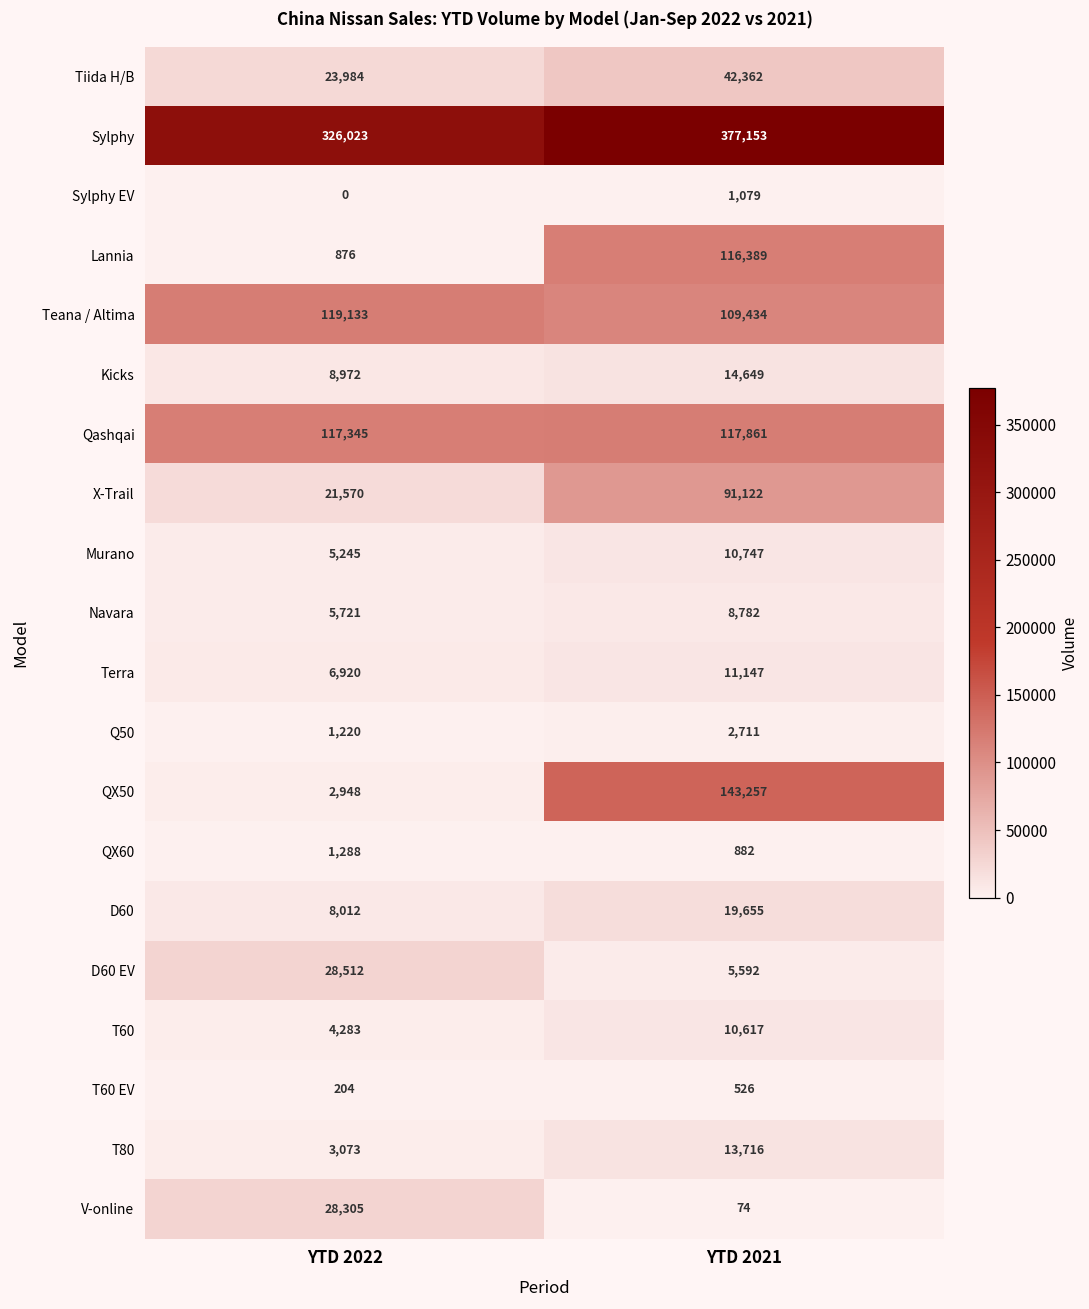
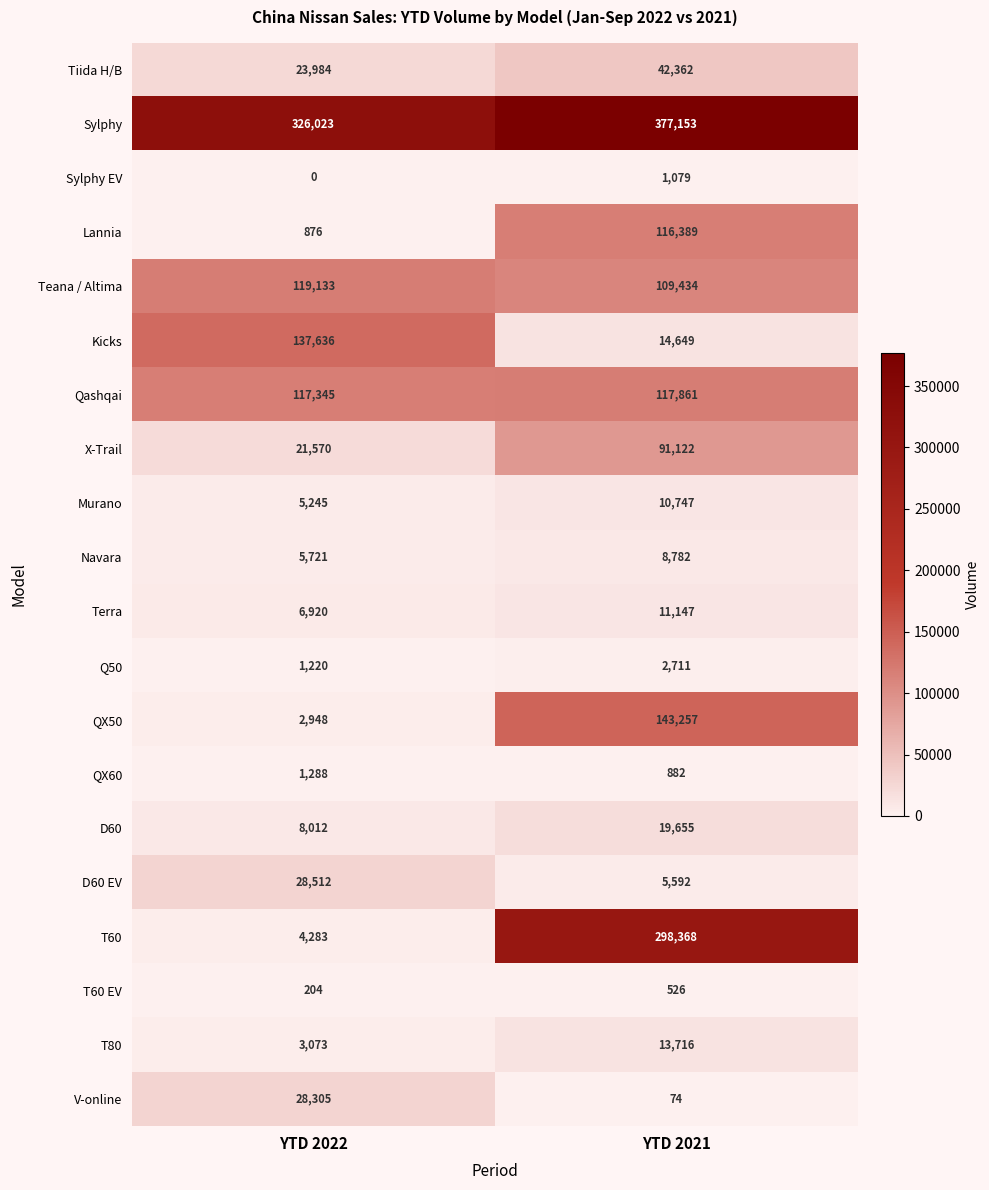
Kicks, YTD 2022: 8,972 -> 137,636
T60, YTD 2021: 10,617 -> 298,368
